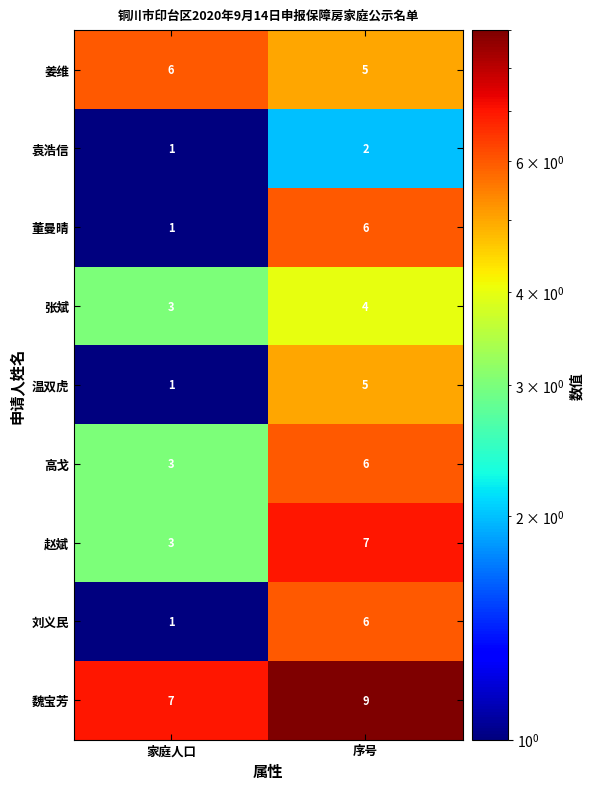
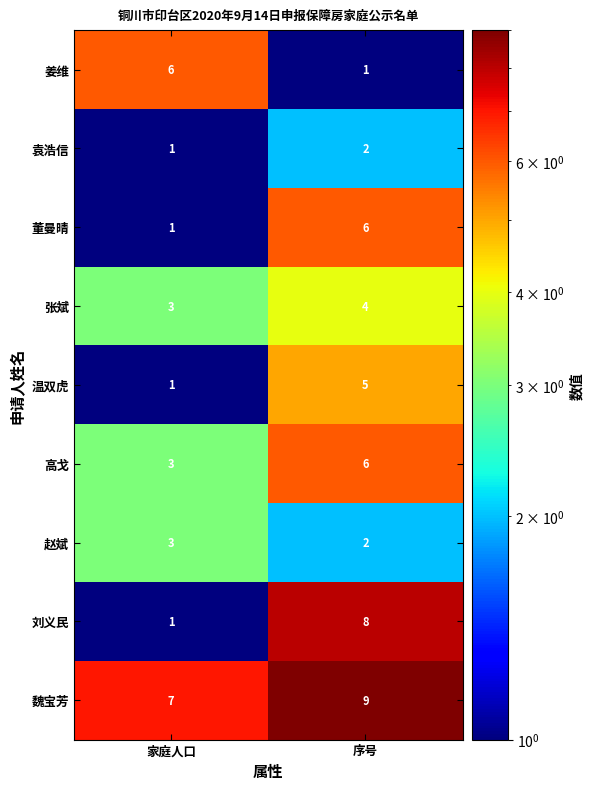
姜维, 序号: 5 -> 1
赵斌, 序号: 7 -> 2
刘义民, 序号: 6 -> 8
